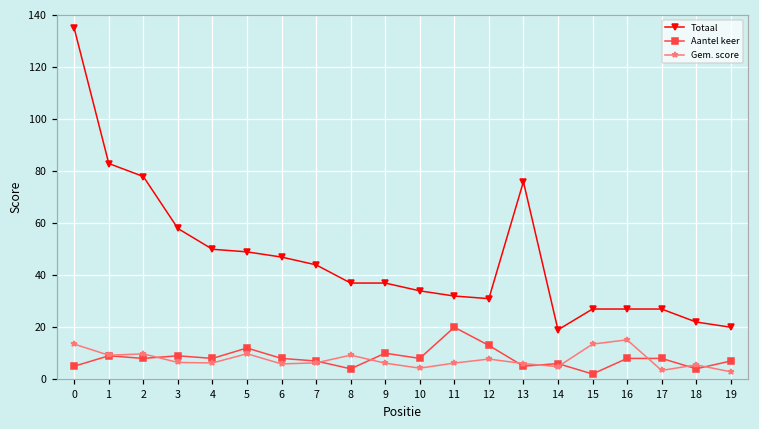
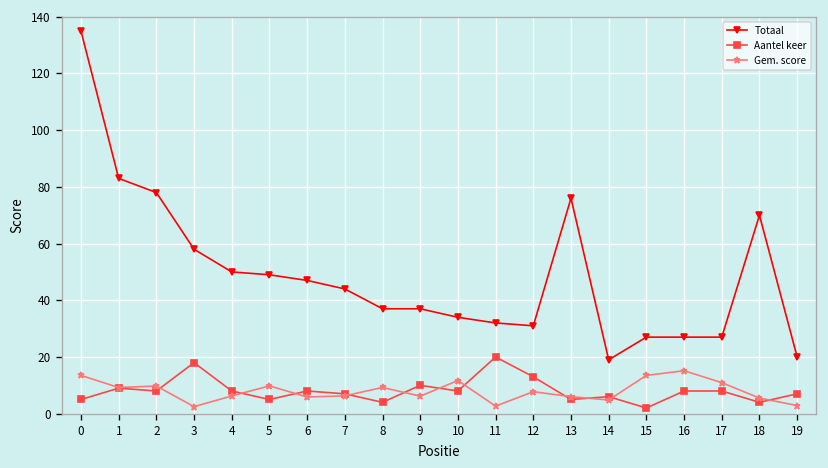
Aantel keer, 3: 9 -> 18
Gem. score, 3: 6 -> 2
Aantel keer, 5: 12 -> 5
Gem. score, 10: 4 -> 12
Gem. score, 11: 6 -> 3
Gem. score, 17: 3 -> 11
Totaal, 18: 22 -> 70
